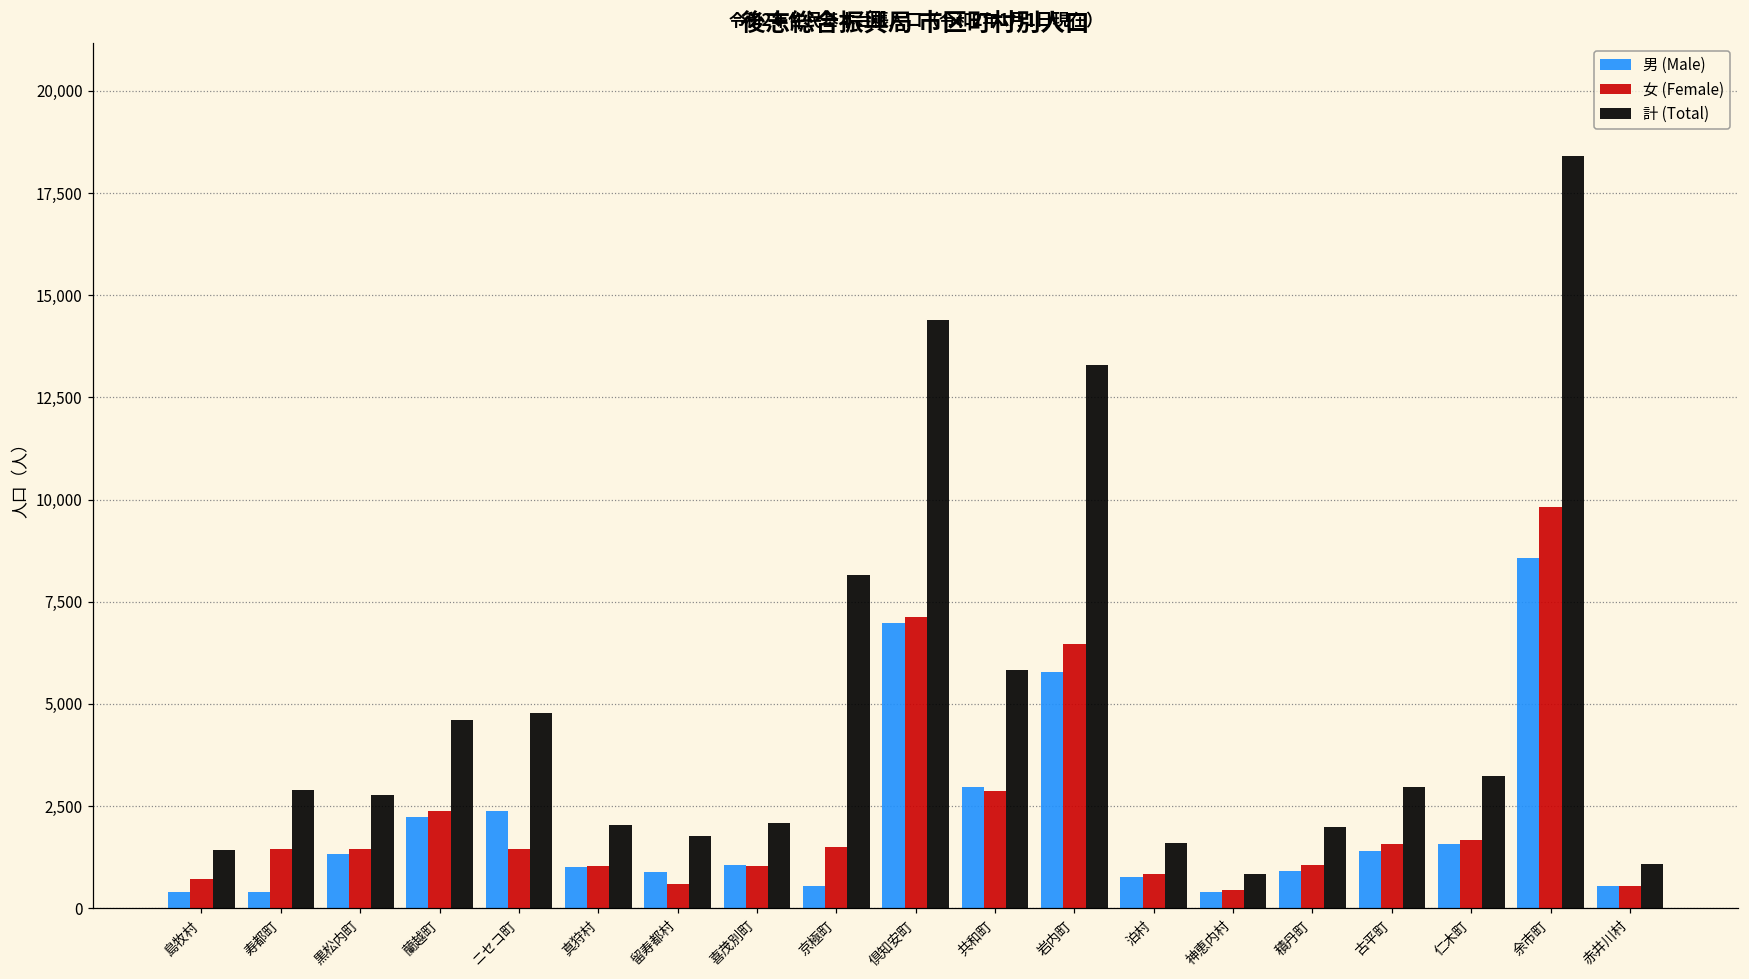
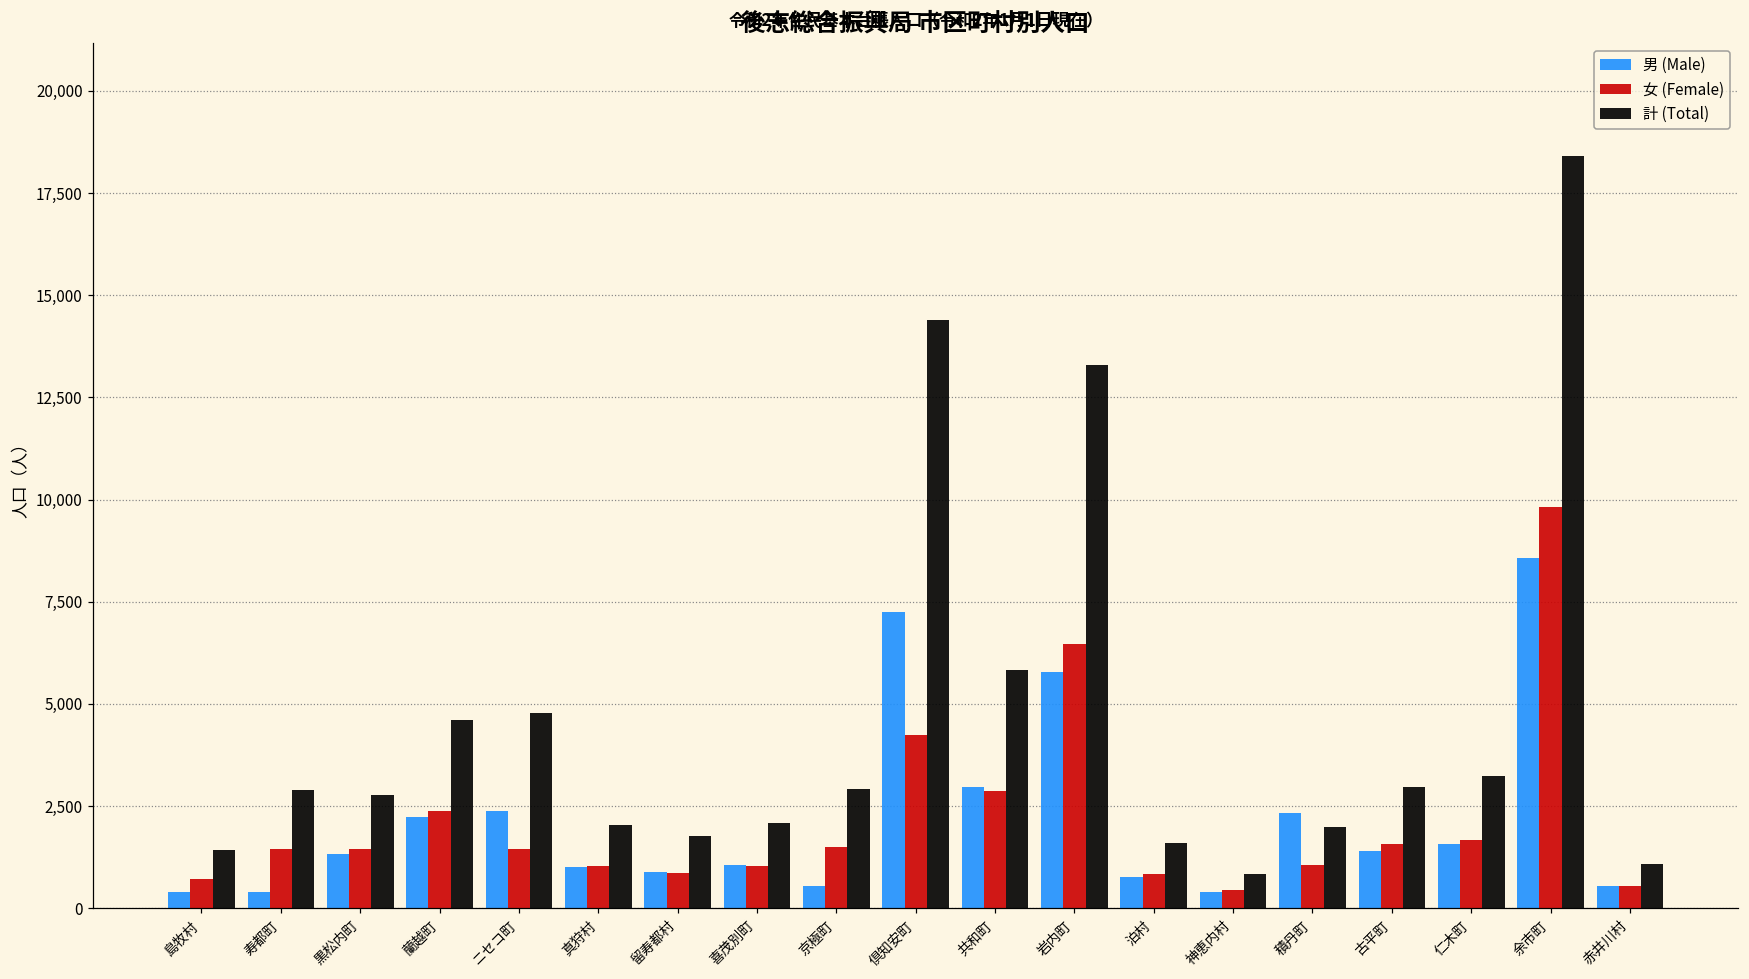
女 (Female), 留寿都村: 600 -> 900
計 (Total), 京極町: 8,200 -> 2,900
男 (Male), 倶知安町: 7,000 -> 7,300
女 (Female), 倶知安町: 7,100 -> 4,200
男 (Male), 積丹町: 900 -> 2,300
